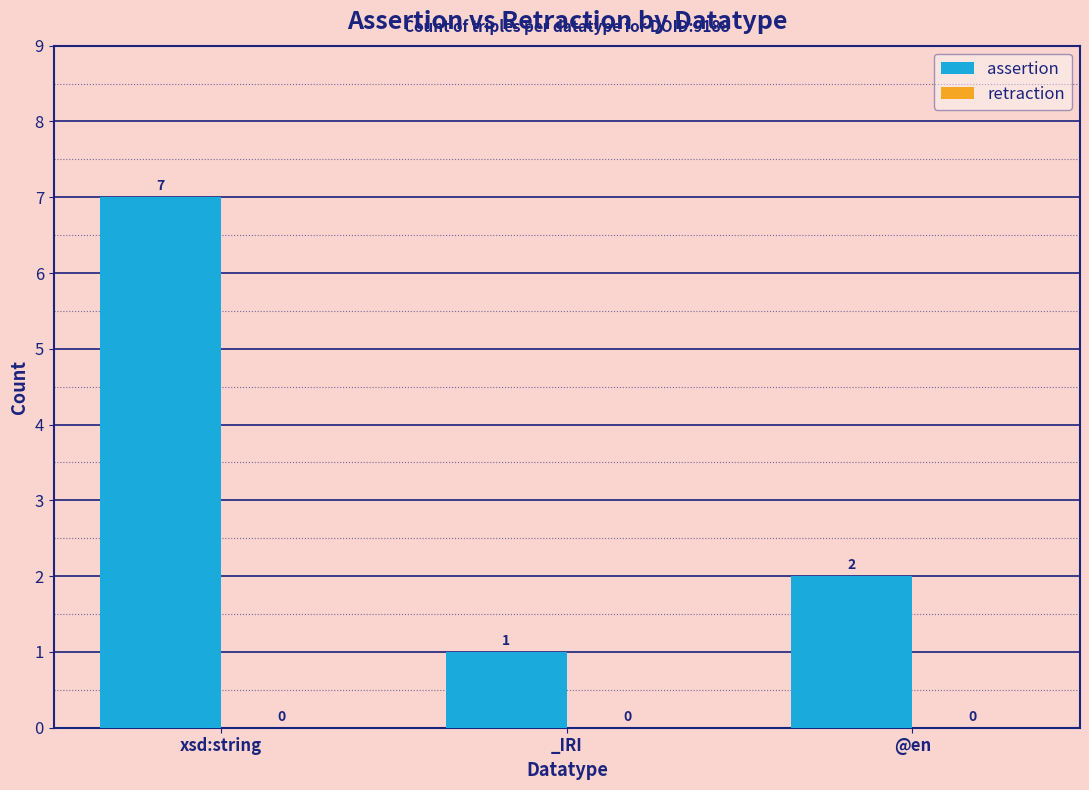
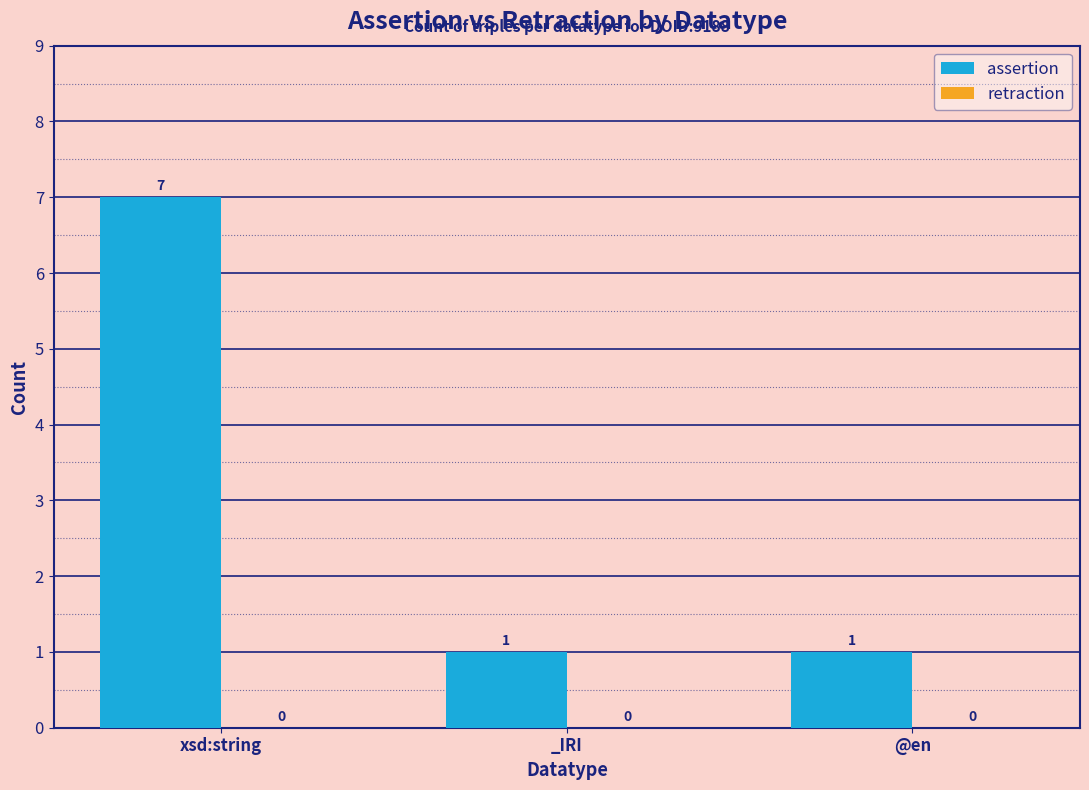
assertion, @en: 2 -> 1
